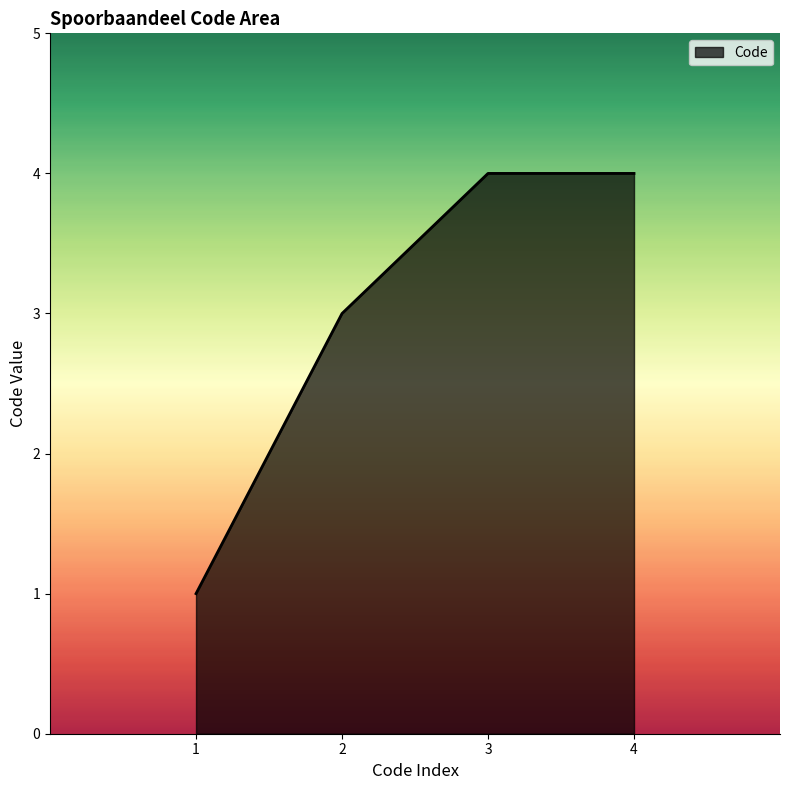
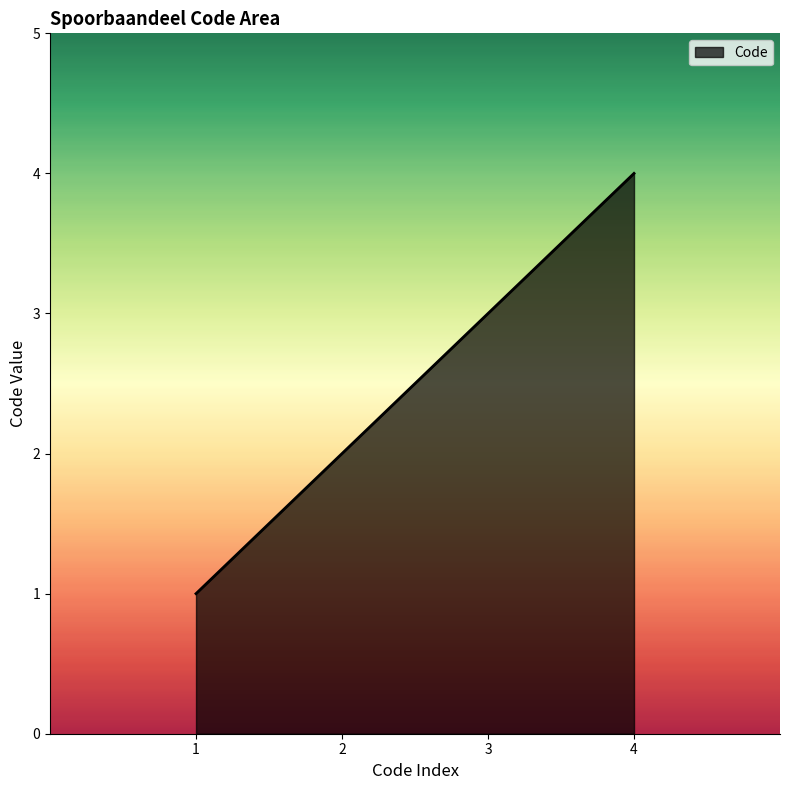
2: 3 -> 2
3: 4 -> 3
